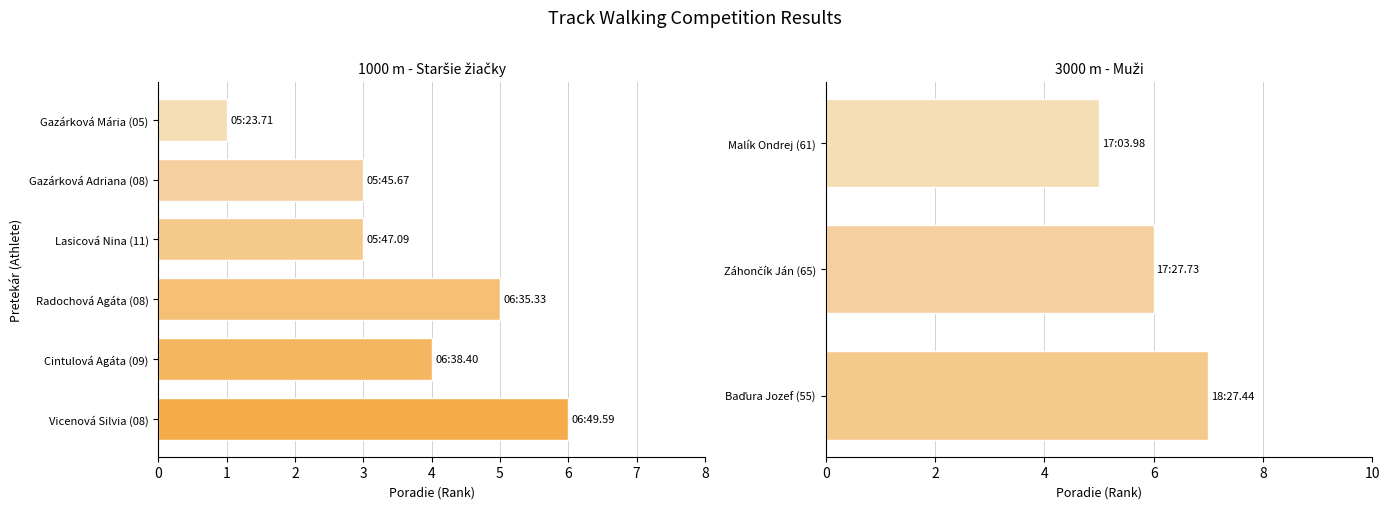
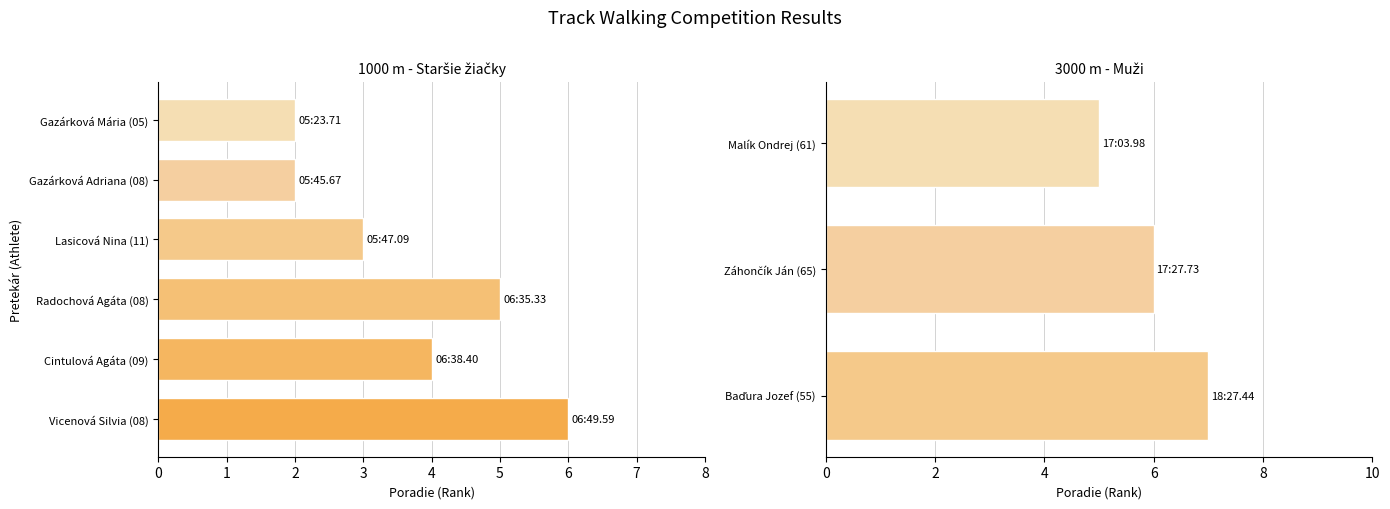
1000 m - Staršie žiačky, Gazárková Mária (05): 1 -> 2
1000 m - Staršie žiačky, Gazárková Adriana (08): 3 -> 2
